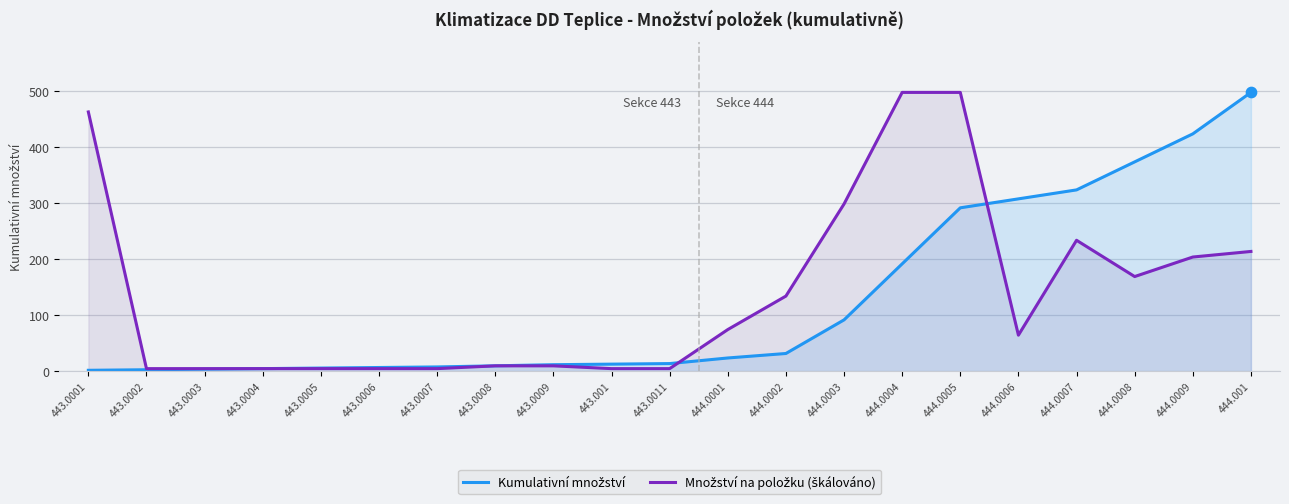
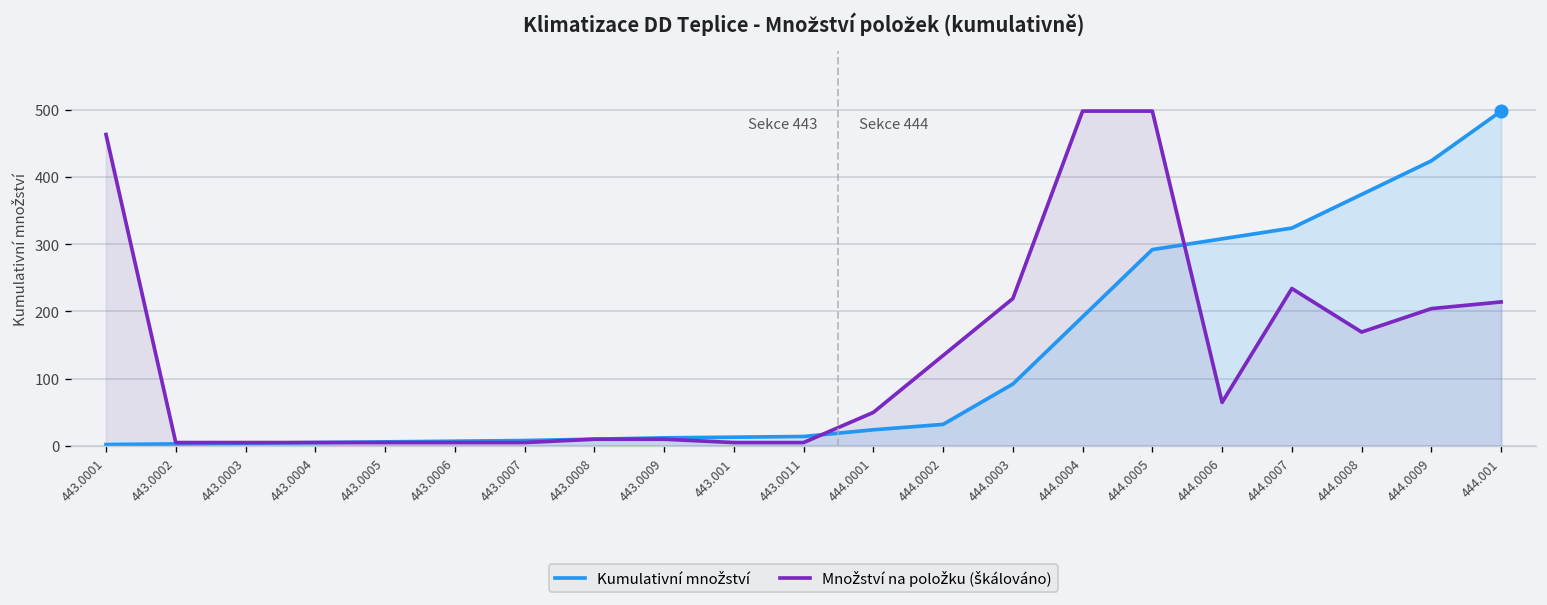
Množství na položku (škálováno), 444.0001: 70 -> 50
Množství na položku (škálováno), 444.0003: 300 -> 220
